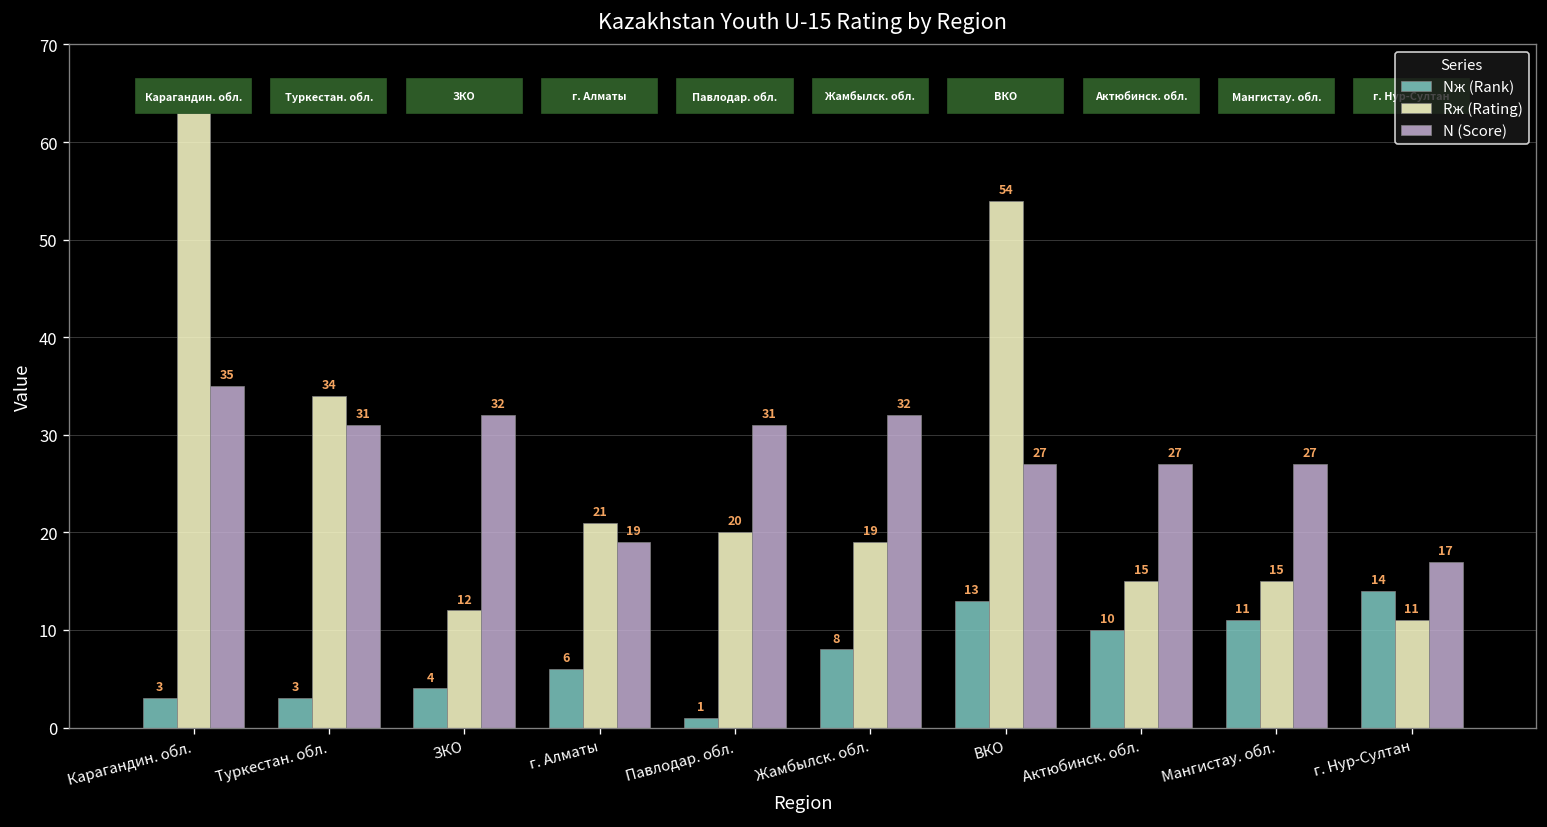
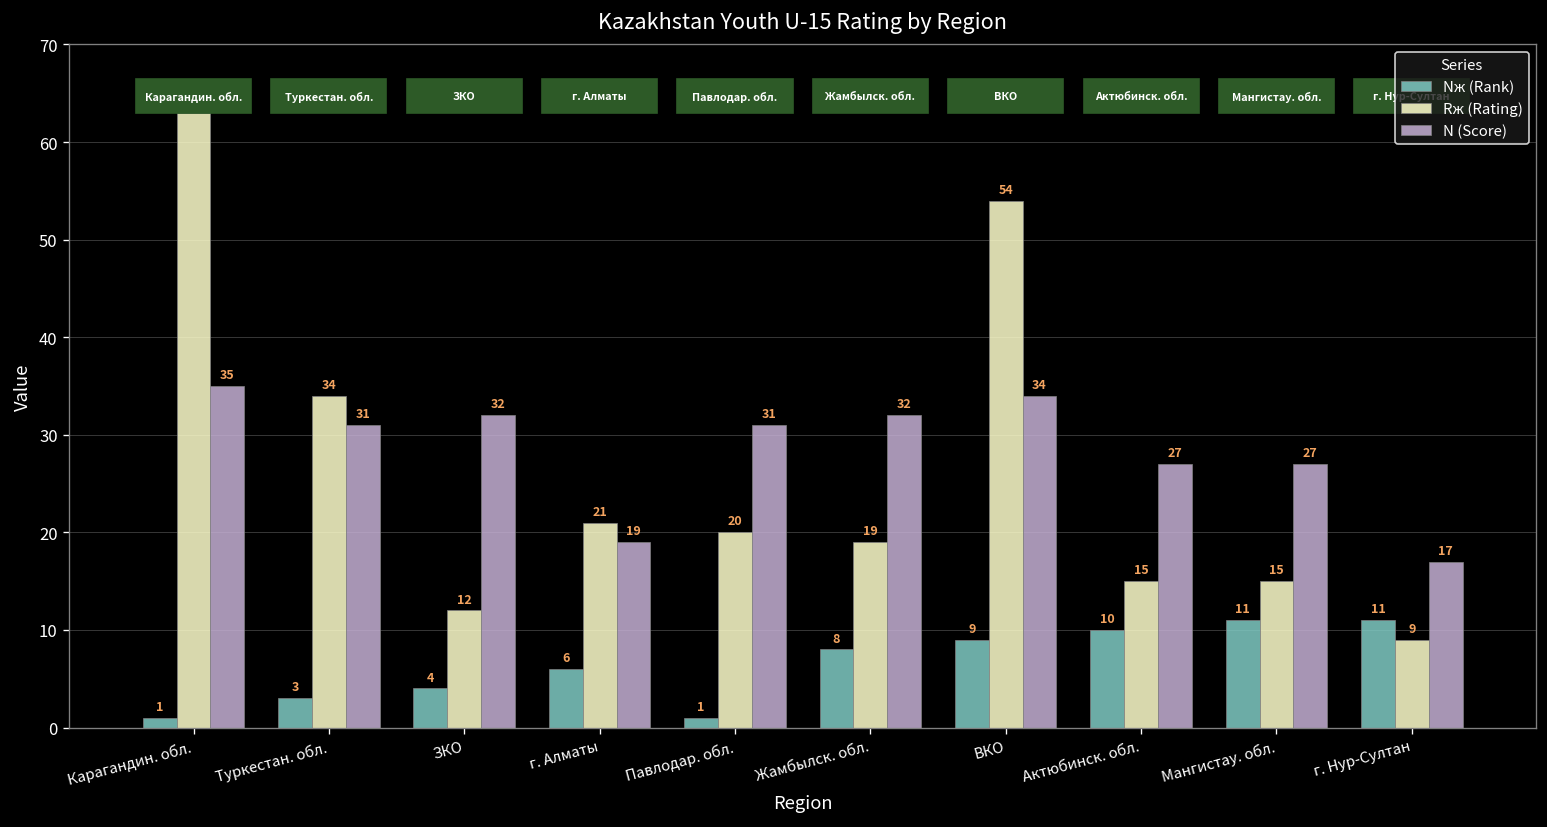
Nж (Rank), Карагандин. обл.: 3 -> 1
Nж (Rank), ВКО: 13 -> 9
N (Score), ВКО: 27 -> 34
Nж (Rank), г. Нур-Султан: 14 -> 11
Rж (Rating), г. Нур-Султан: 11 -> 9
